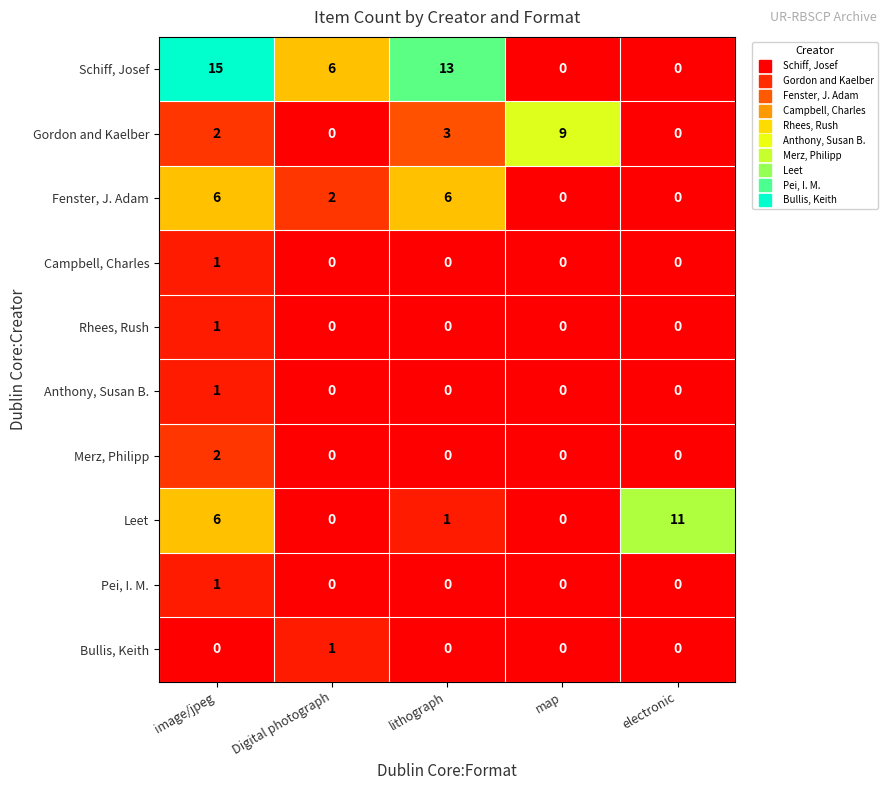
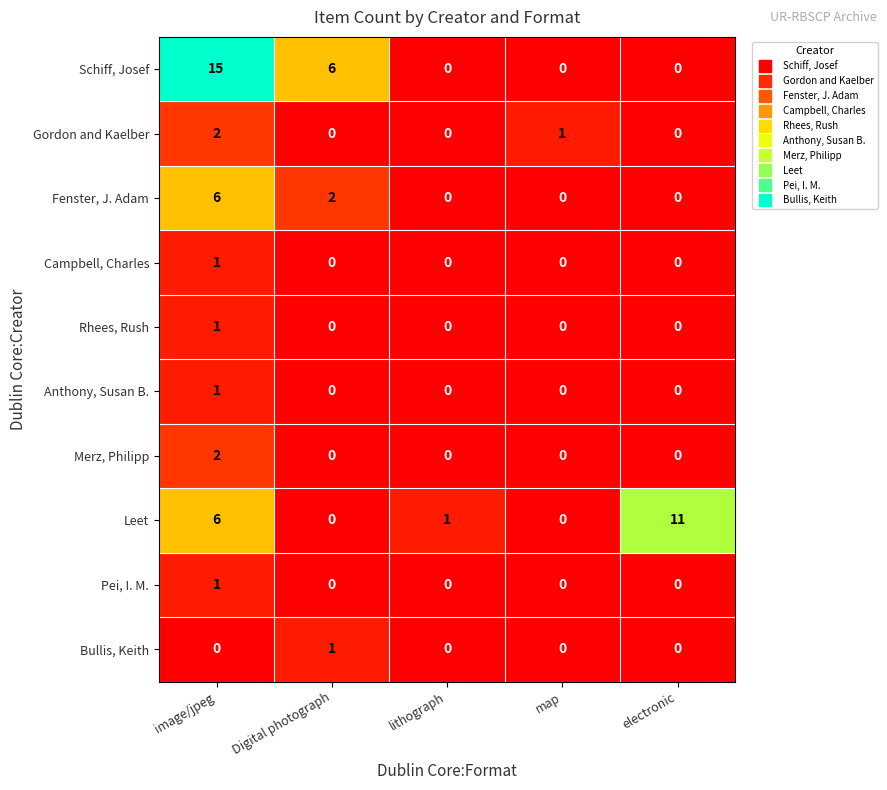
Schiff, Josef, lithograph: 13 -> 0
Gordon and Kaelber, lithograph: 3 -> 0
Gordon and Kaelber, map: 9 -> 1
Fenster, J. Adam, lithograph: 6 -> 0
